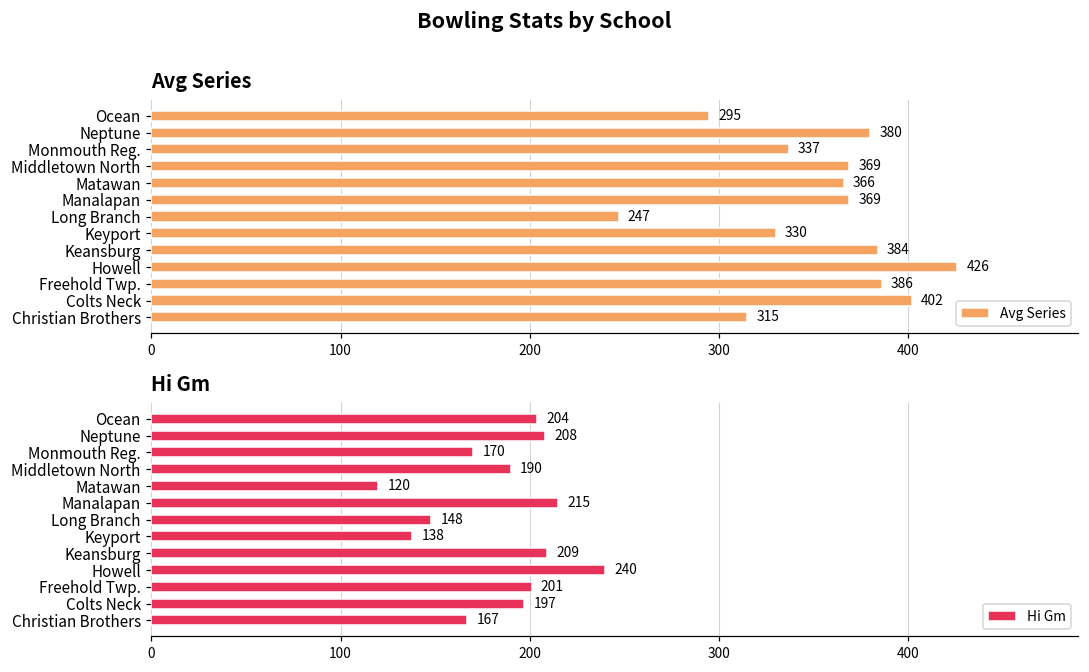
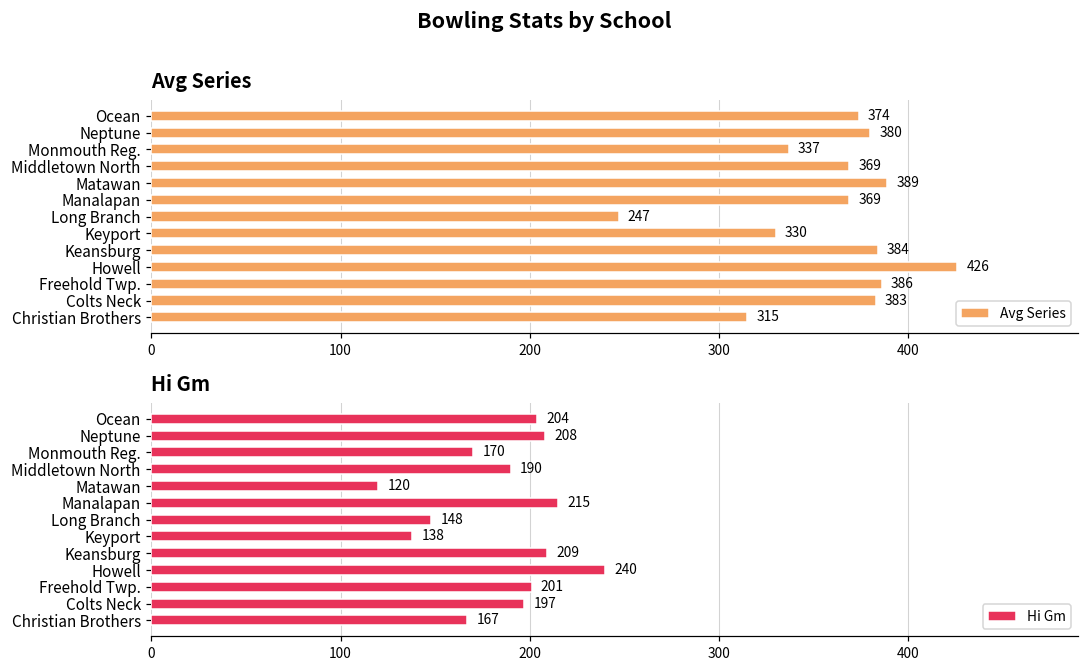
Avg Series, Ocean: 295 -> 374
Avg Series, Matawan: 366 -> 389
Avg Series, Colts Neck: 402 -> 383
